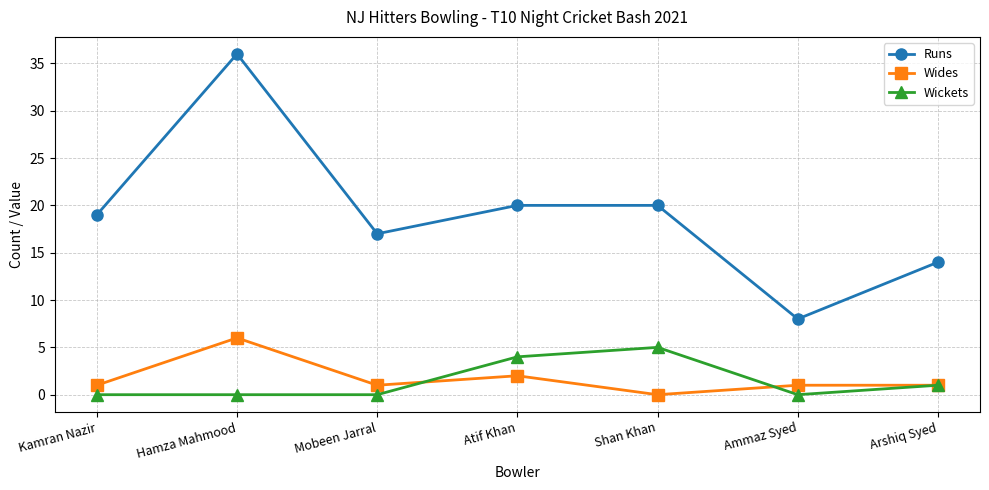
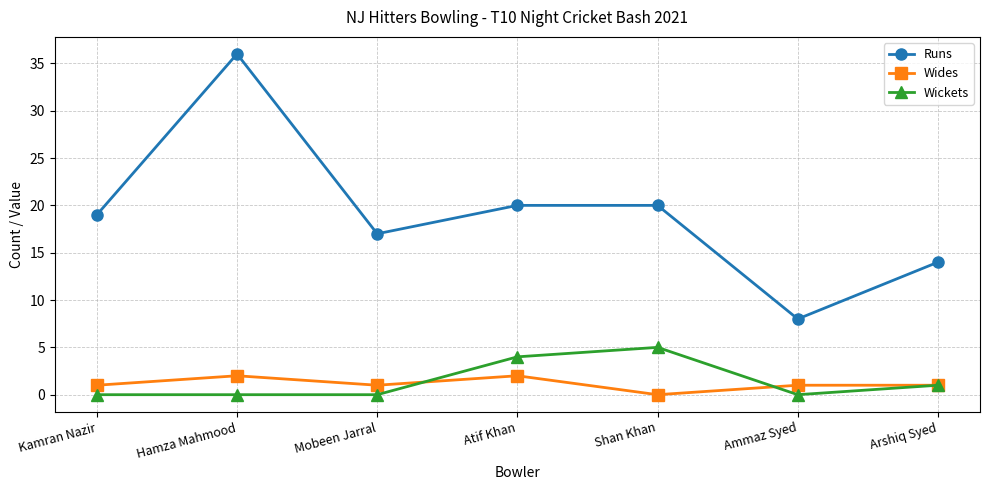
Wides, Hamza Mahmood: 6 -> 2
